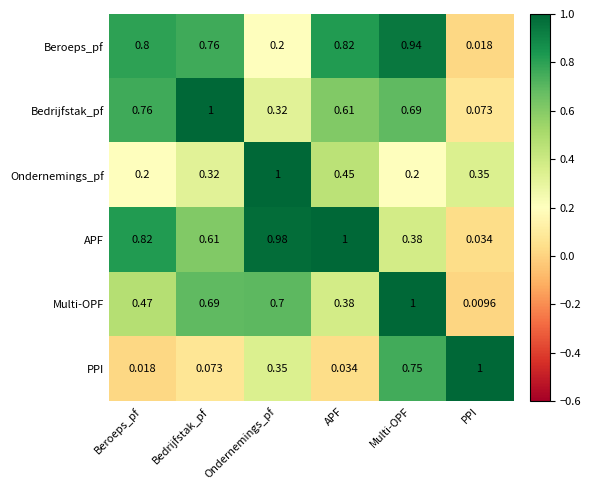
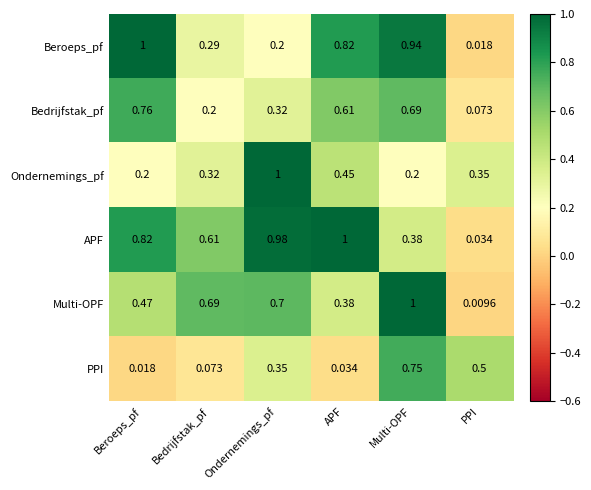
Beroeps_pf, Beroeps_pf: 0.8 -> 1
Beroeps_pf, Bedrijfstak_pf: 0.76 -> 0.29
Bedrijfstak_pf, Bedrijfstak_pf: 1 -> 0.2
PPI, PPI: 1 -> 0.5
